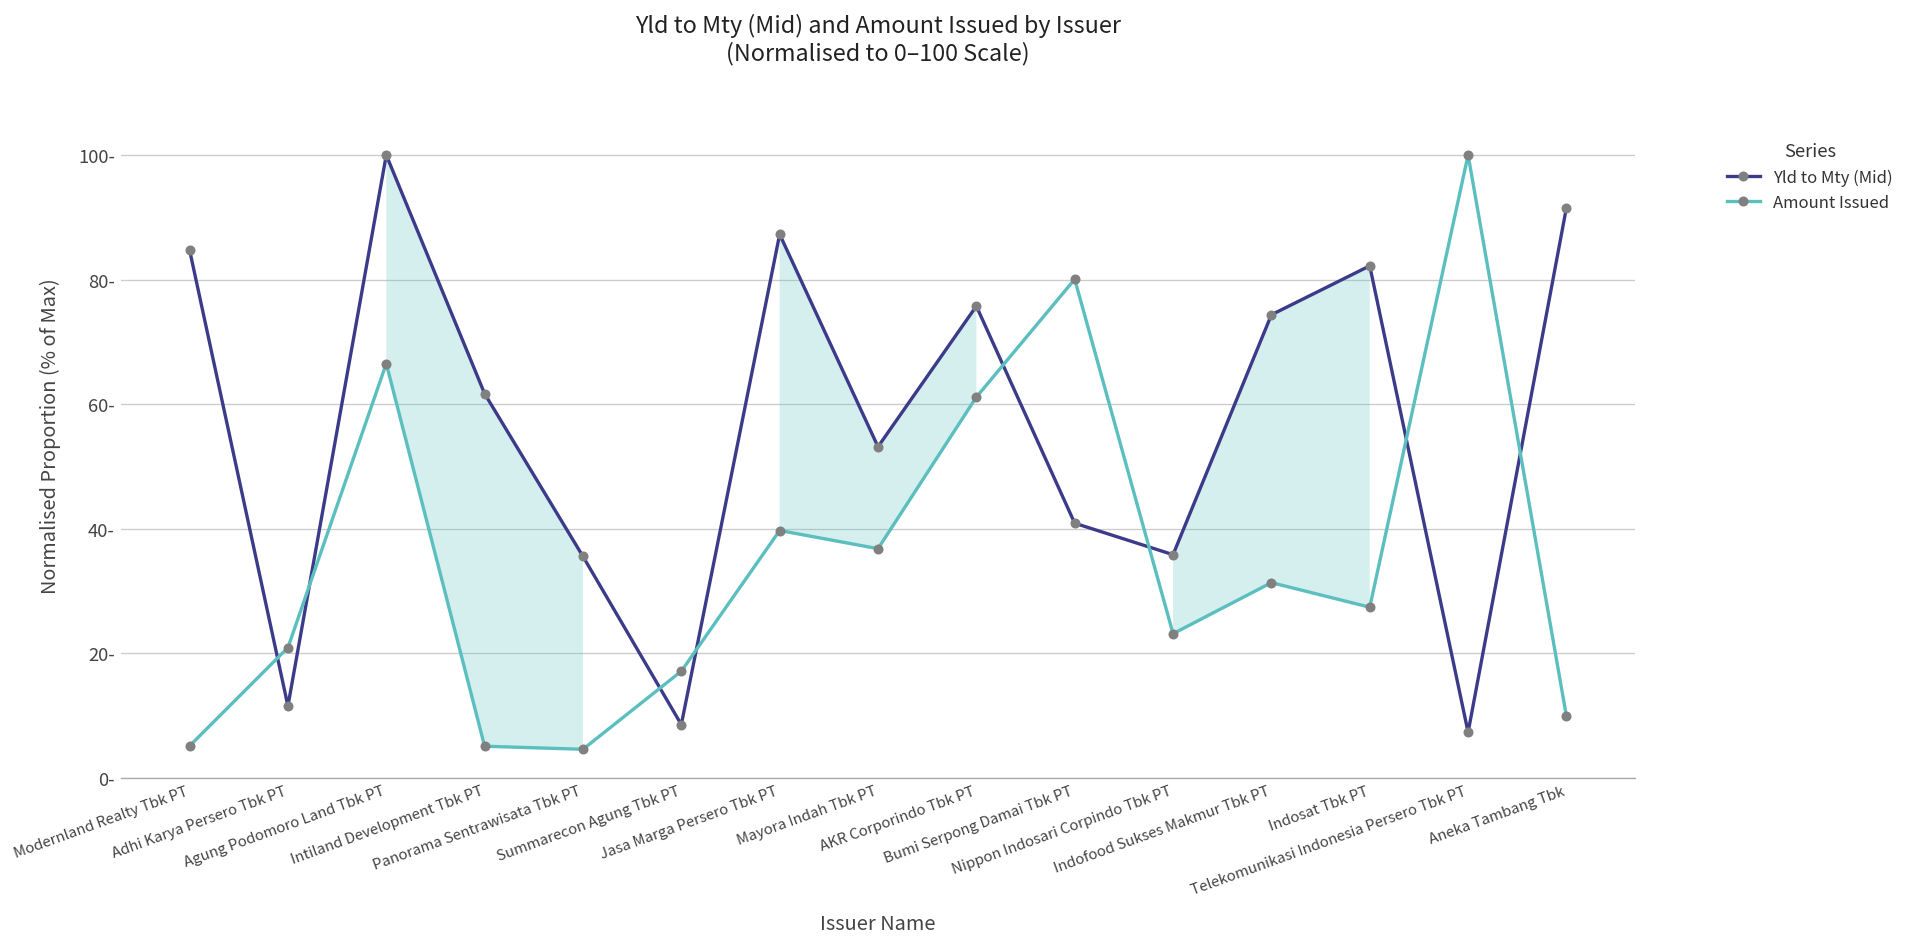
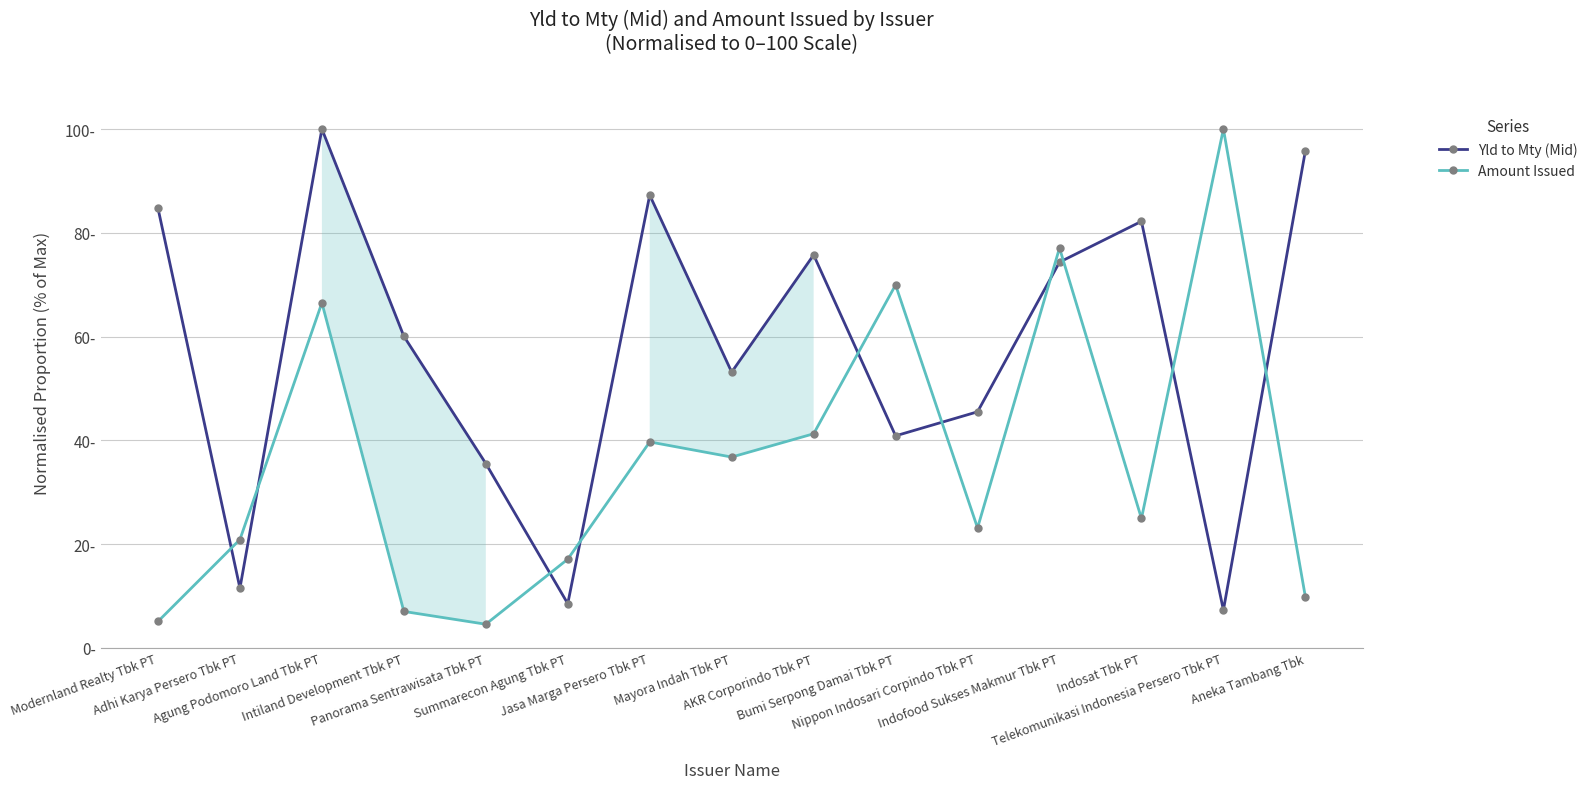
Yld to Mty (Mid), Intiland Development Tbk PT: 62- -> 60-
Amount Issued, Intiland Development Tbk PT: 5- -> 7-
Amount Issued, AKR Corporindo Tbk PT: 61- -> 41-
Amount Issued, Bumi Serpong Damai Tbk PT: 80- -> 70-
Yld to Mty (Mid), Nippon Indosari Corpindo Tbk PT: 36- -> 46-
Amount Issued, Indofood Sukses Makmur Tbk PT: 31- -> 77-
Amount Issued, Indosat Tbk PT: 27- -> 25-
Yld to Mty (Mid), Aneka Tambang Tbk: 92- -> 96-
